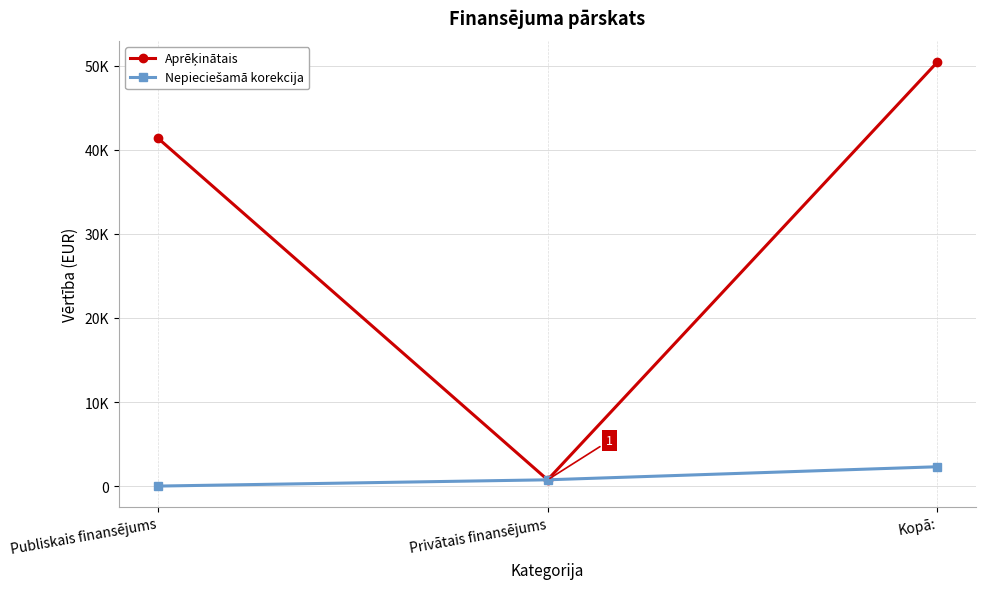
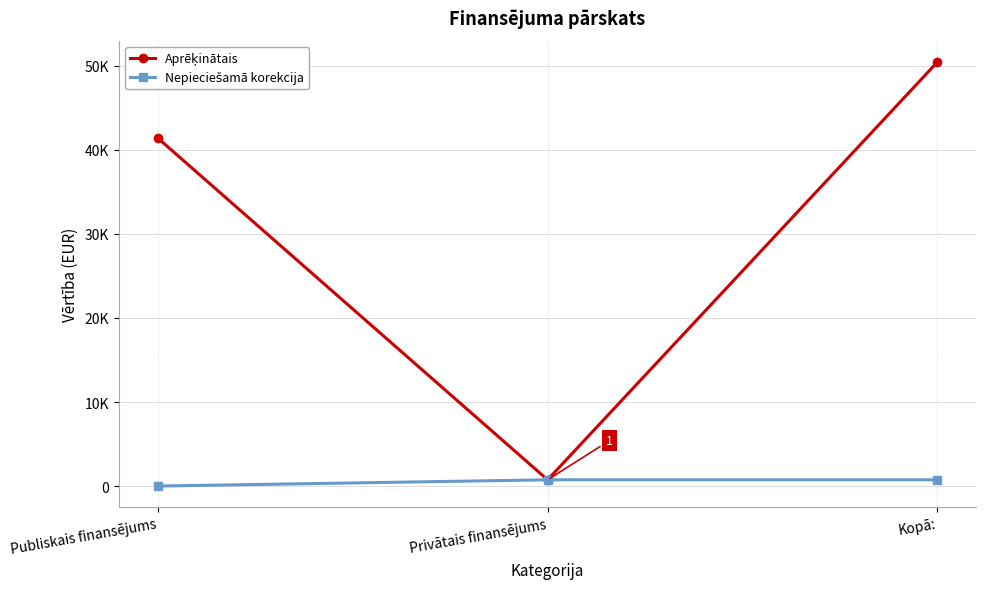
Nepieciešamā korekcija, Kopā:: 2000 -> 1000
